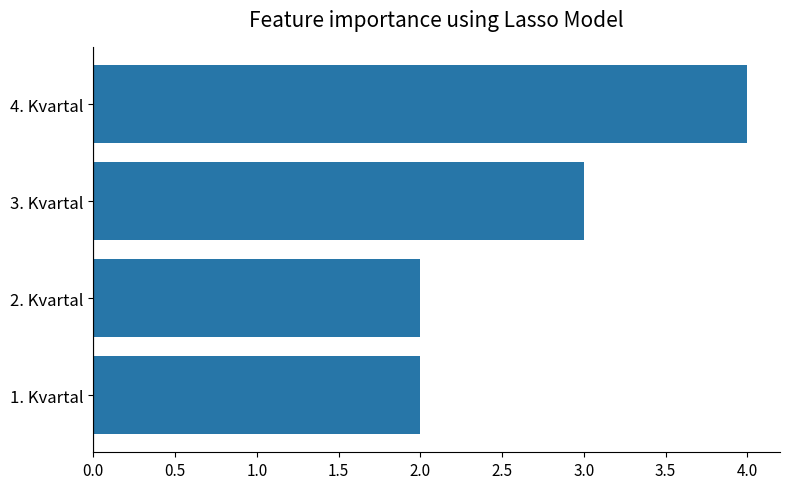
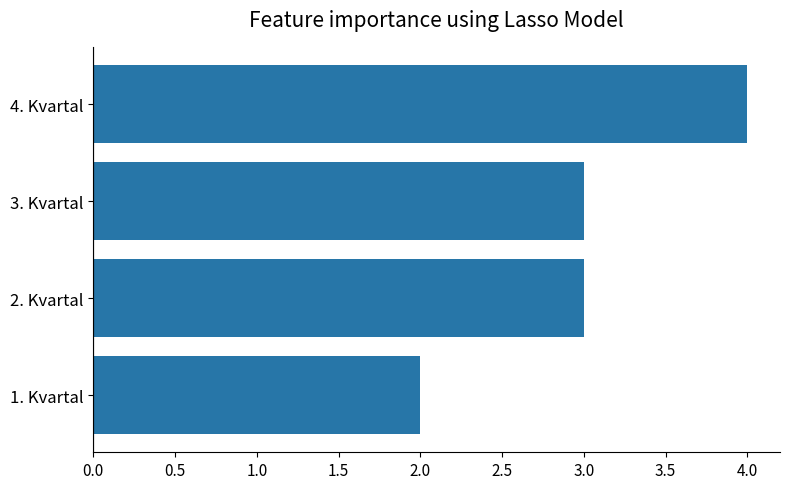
2. Kvartal: 2 -> 3
